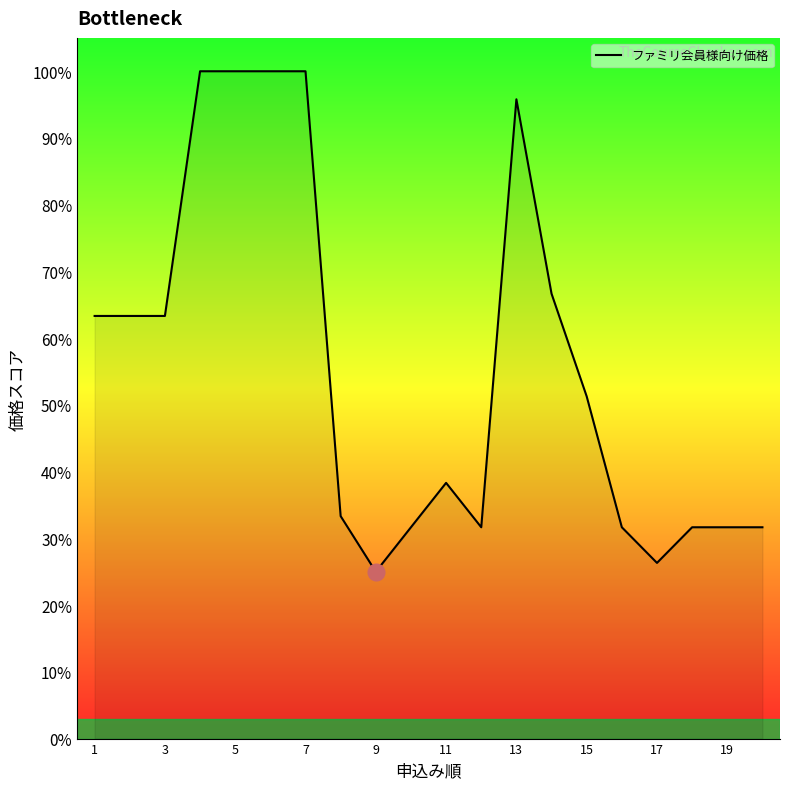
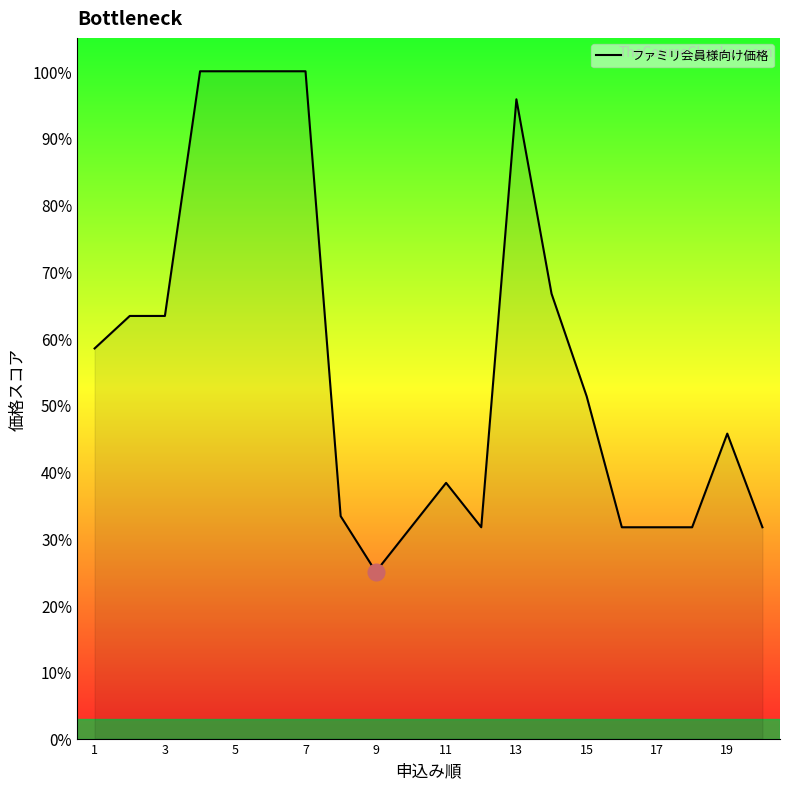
ファミリ会員様向け価格, 1: 63% -> 58%
ファミリ会員様向け価格, 17: 26% -> 32%
ファミリ会員様向け価格, 19: 32% -> 46%
